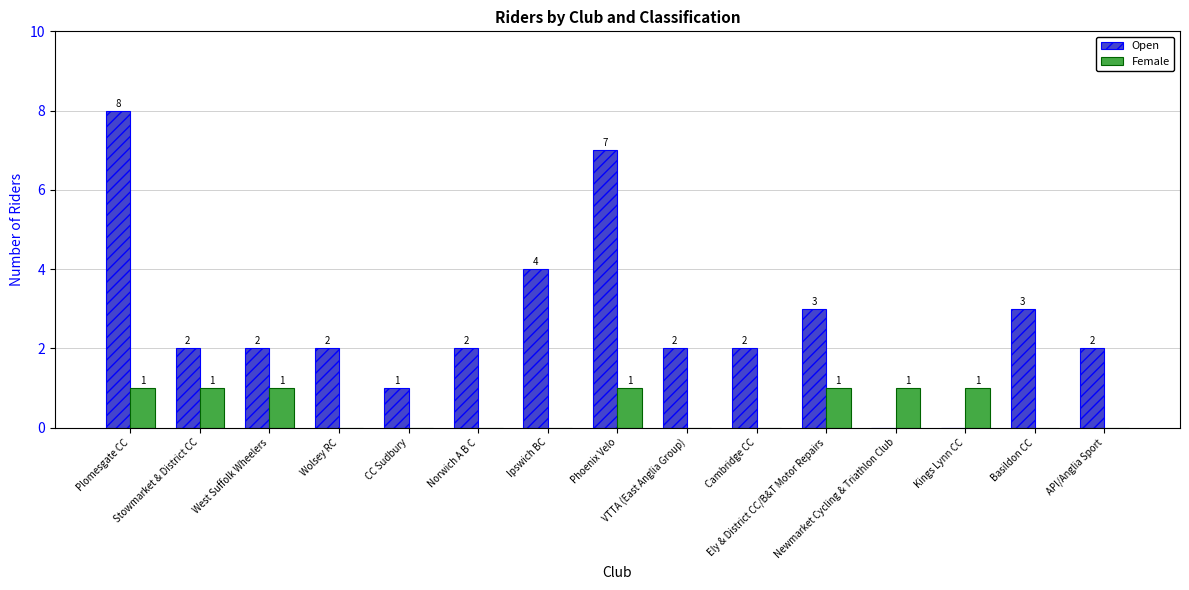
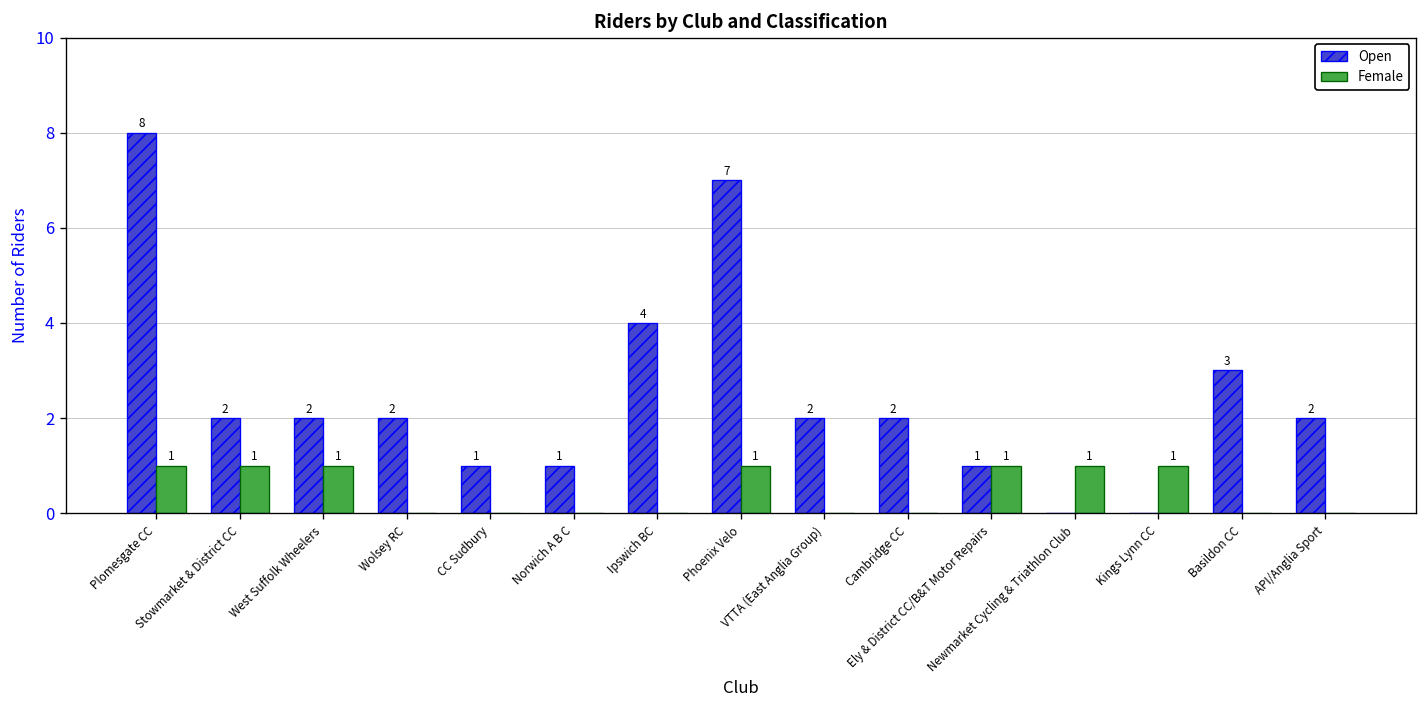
Open, Norwich A B C: 2 -> 1
Open, Ely & District CC/B&T Motor Repairs: 3 -> 1
